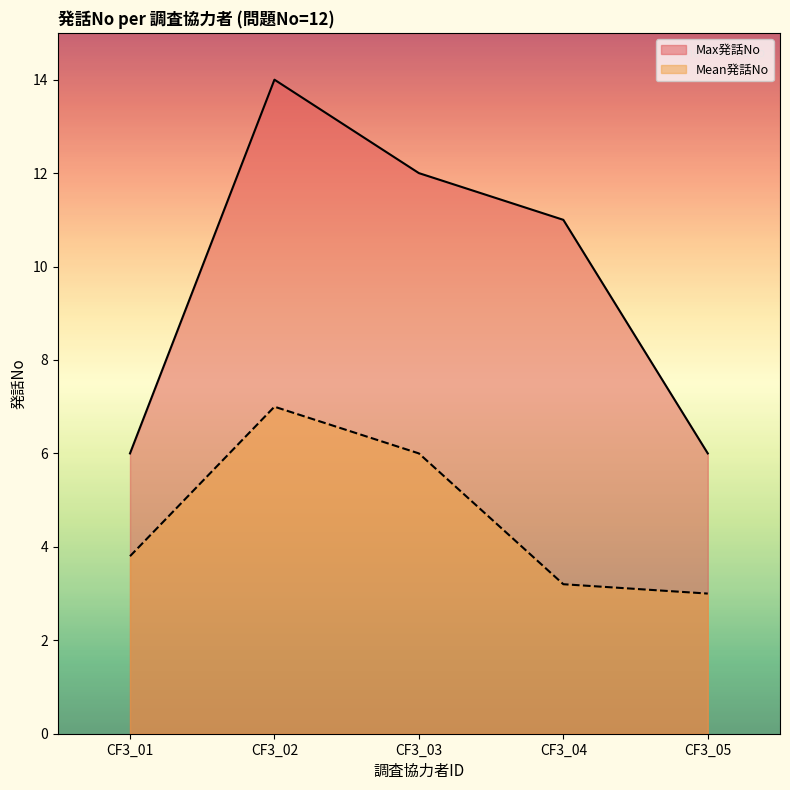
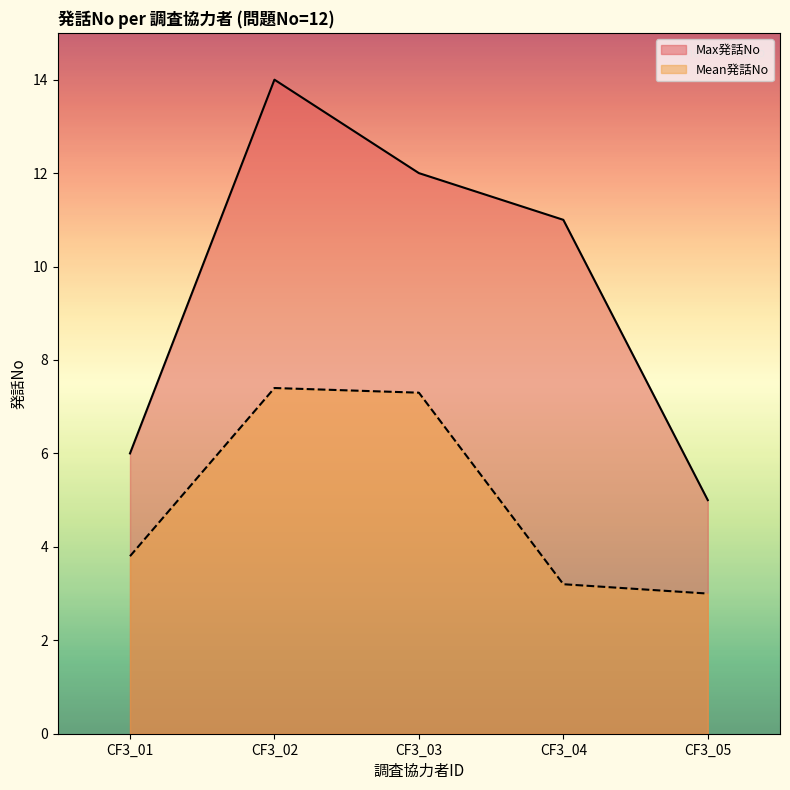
Mean発話No, CF3_02: 7.0 -> 7.4
Mean発話No, CF3_03: 6.0 -> 7.3
Max発話No, CF3_05: 6 -> 5
